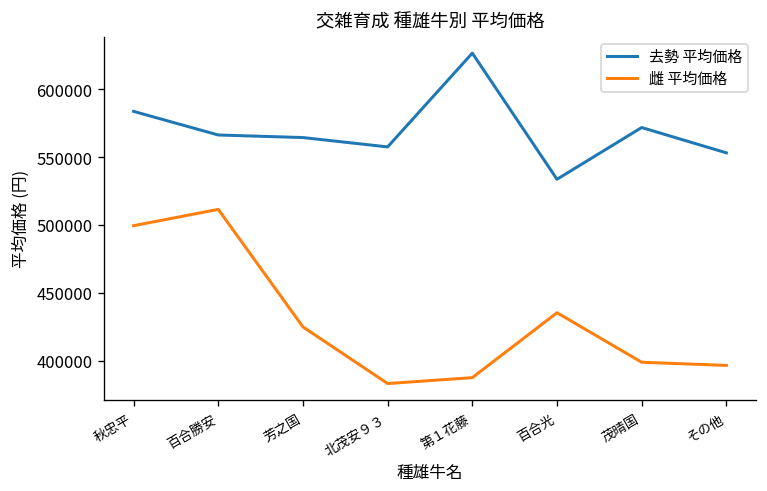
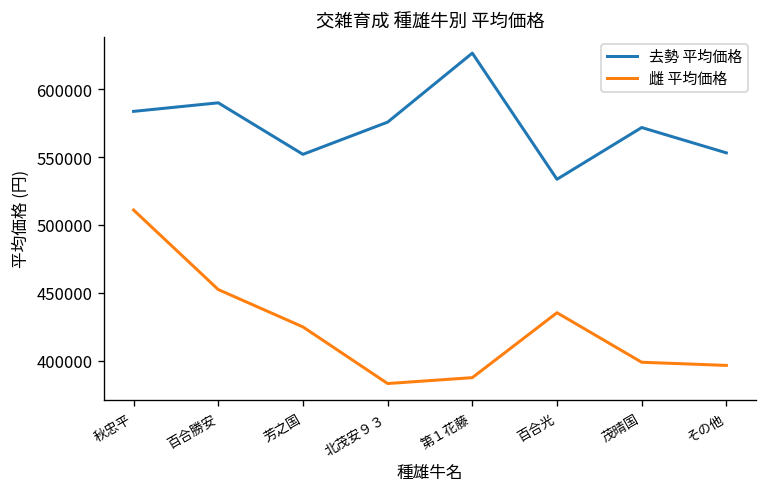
雌 平均価格, 秋忠平: 500000 -> 511000
去勢 平均価格, 百合勝安: 566000 -> 590000
雌 平均価格, 百合勝安: 511000 -> 453000
去勢 平均価格, 芳之国: 564000 -> 552000
去勢 平均価格, 北茂安９３: 557000 -> 576000
